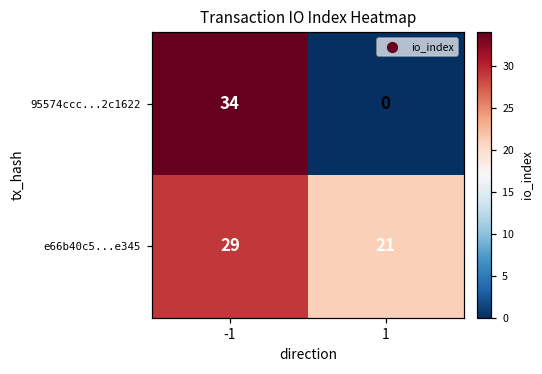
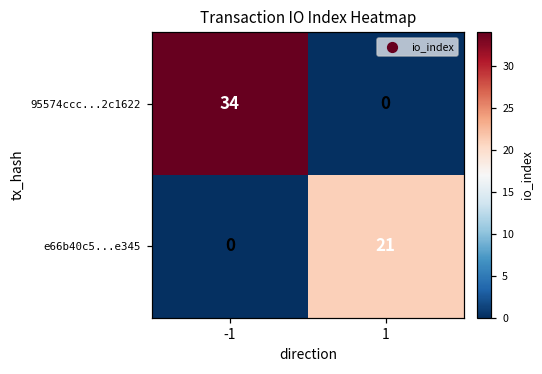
e66b40c5...e345, -1: 29 -> 0
